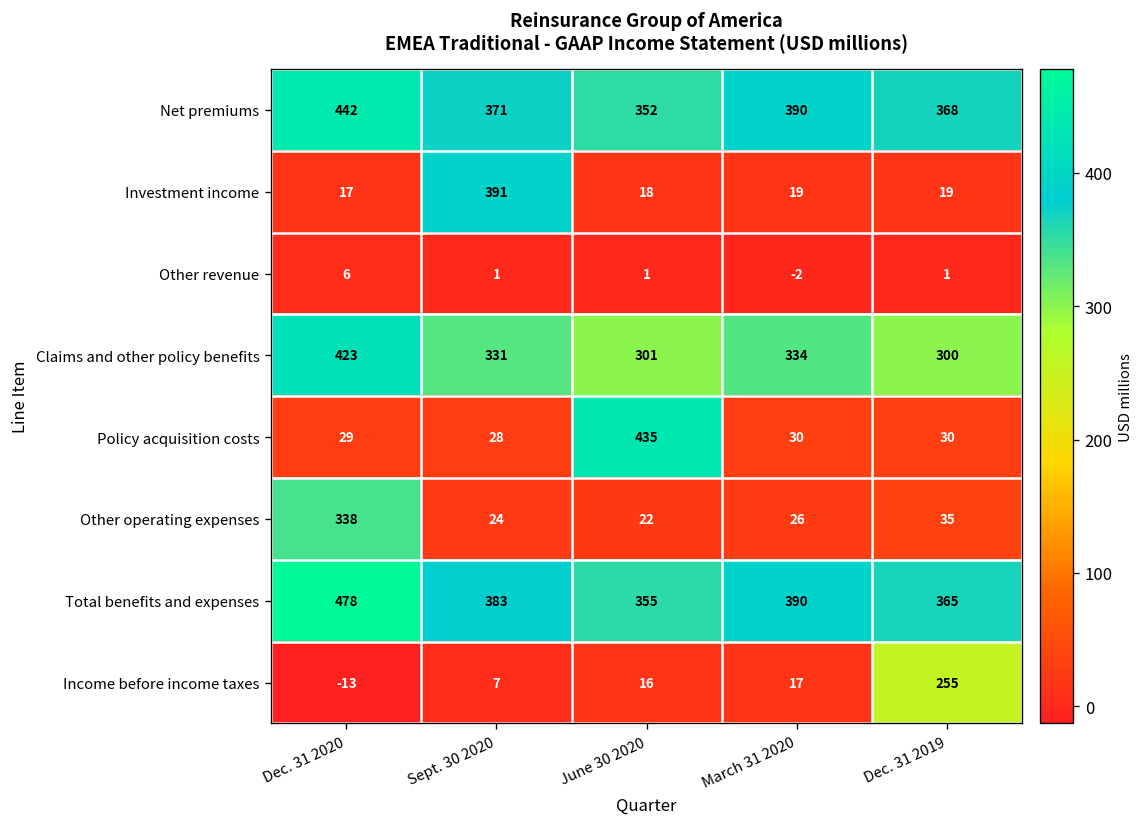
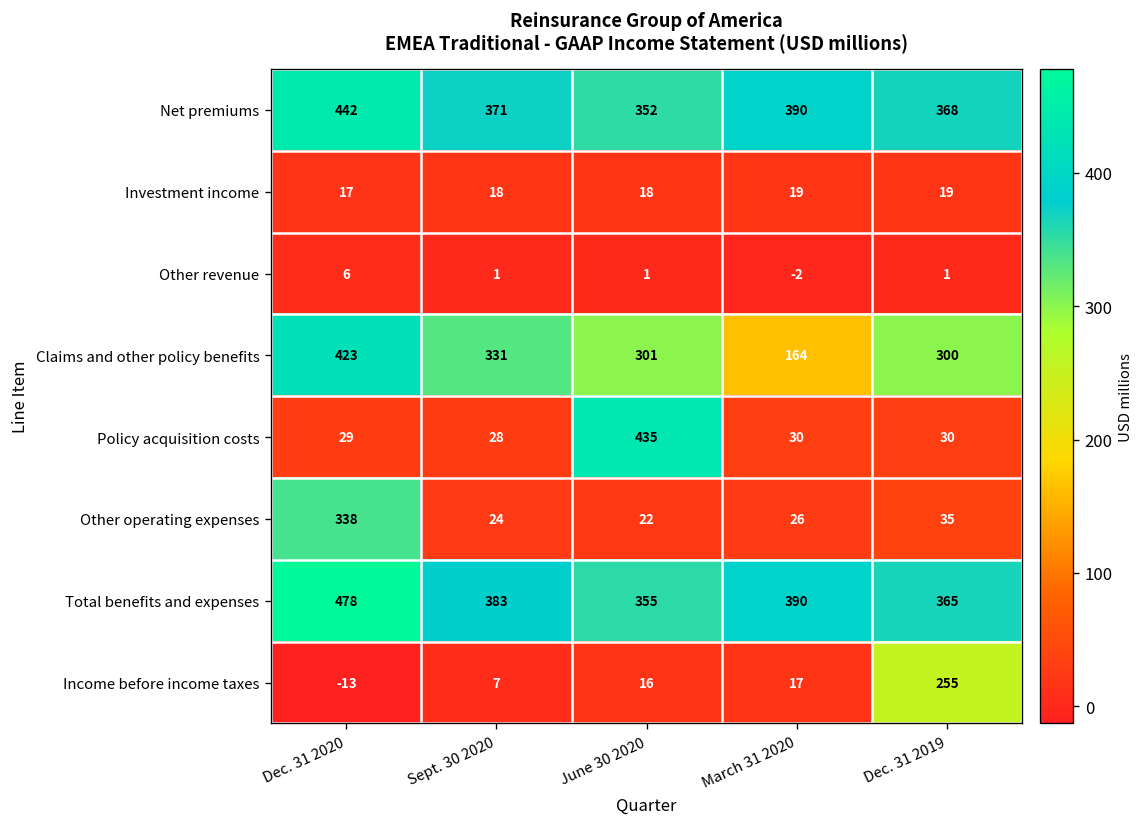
Investment income, Sept. 30 2020: 391 -> 18
Claims and other policy benefits, March 31 2020: 334 -> 164
